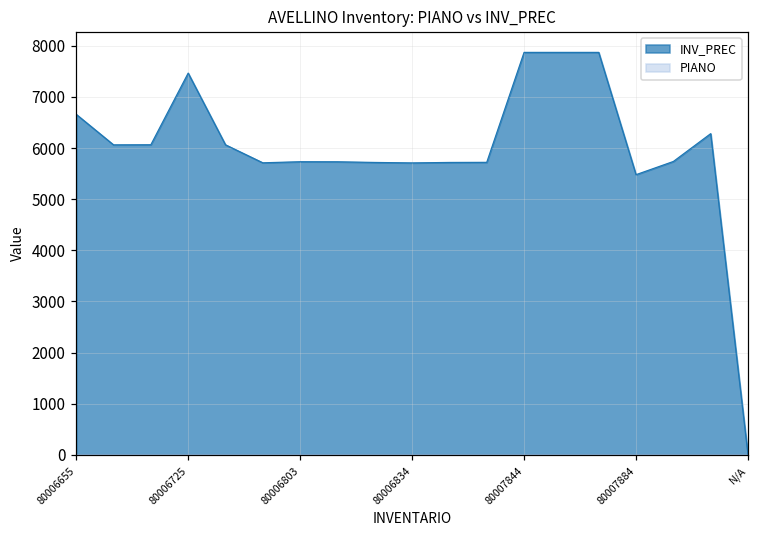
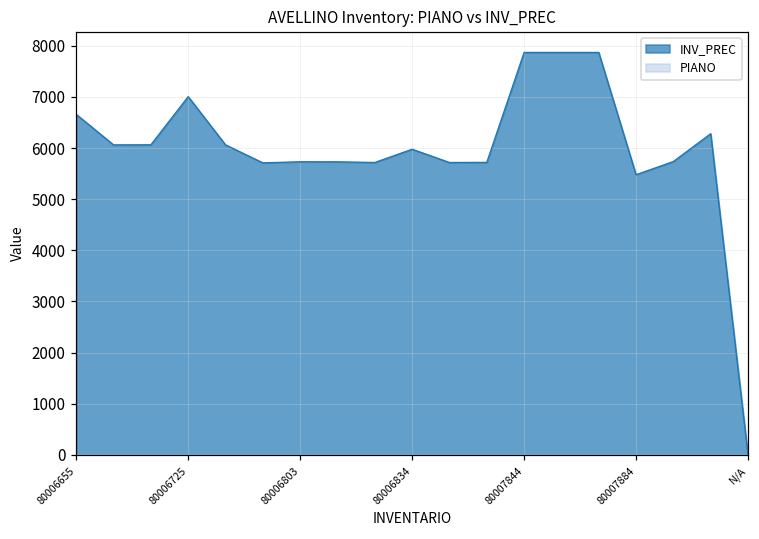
INV_PREC, 80006725: 7500 -> 7000
INV_PREC, 80006834: 5700 -> 6000
